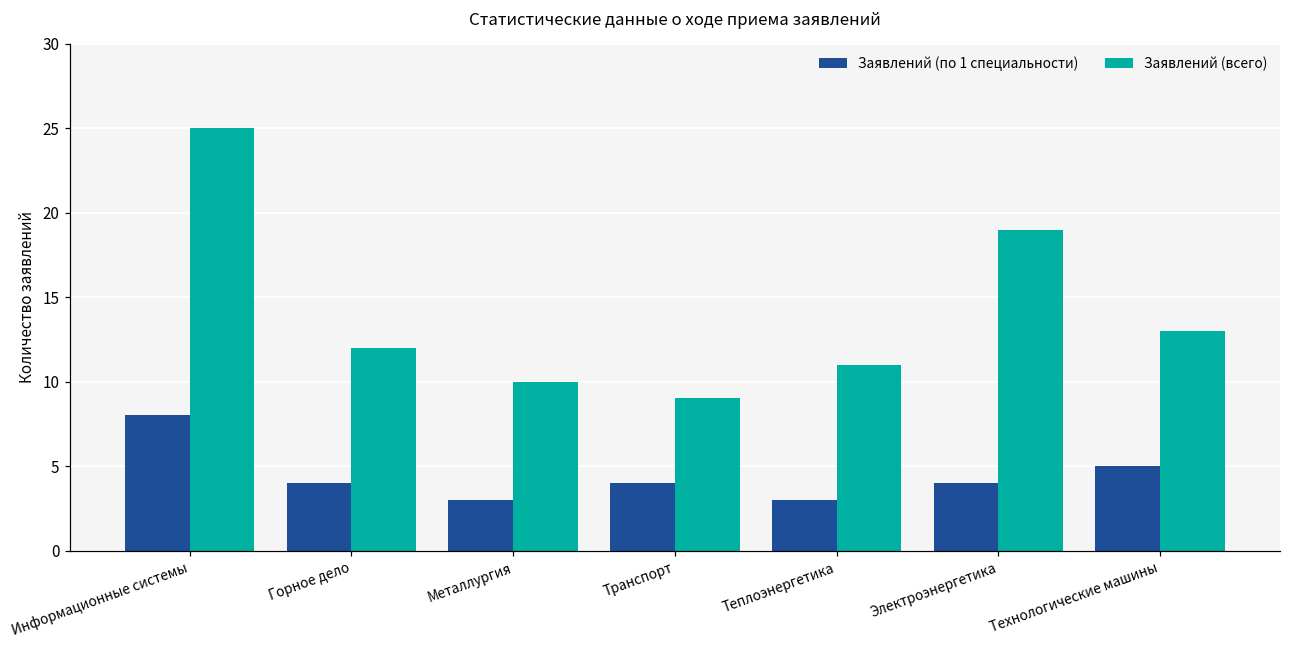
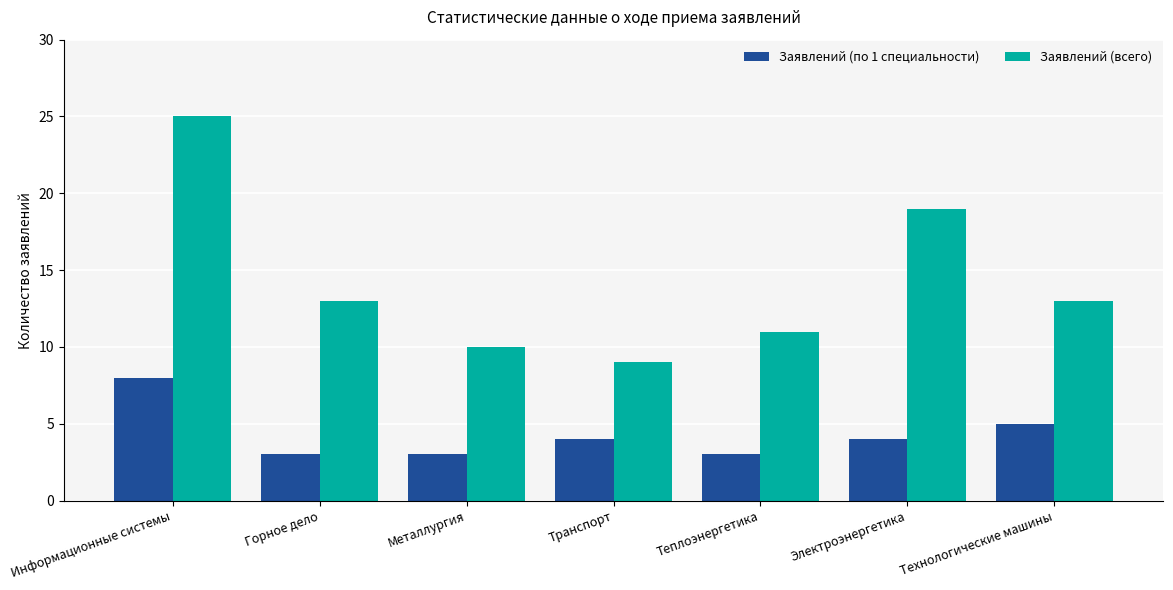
Заявлений (по 1 специальности), Горное дело: 4 -> 3
Заявлений (всего), Горное дело: 12 -> 13
